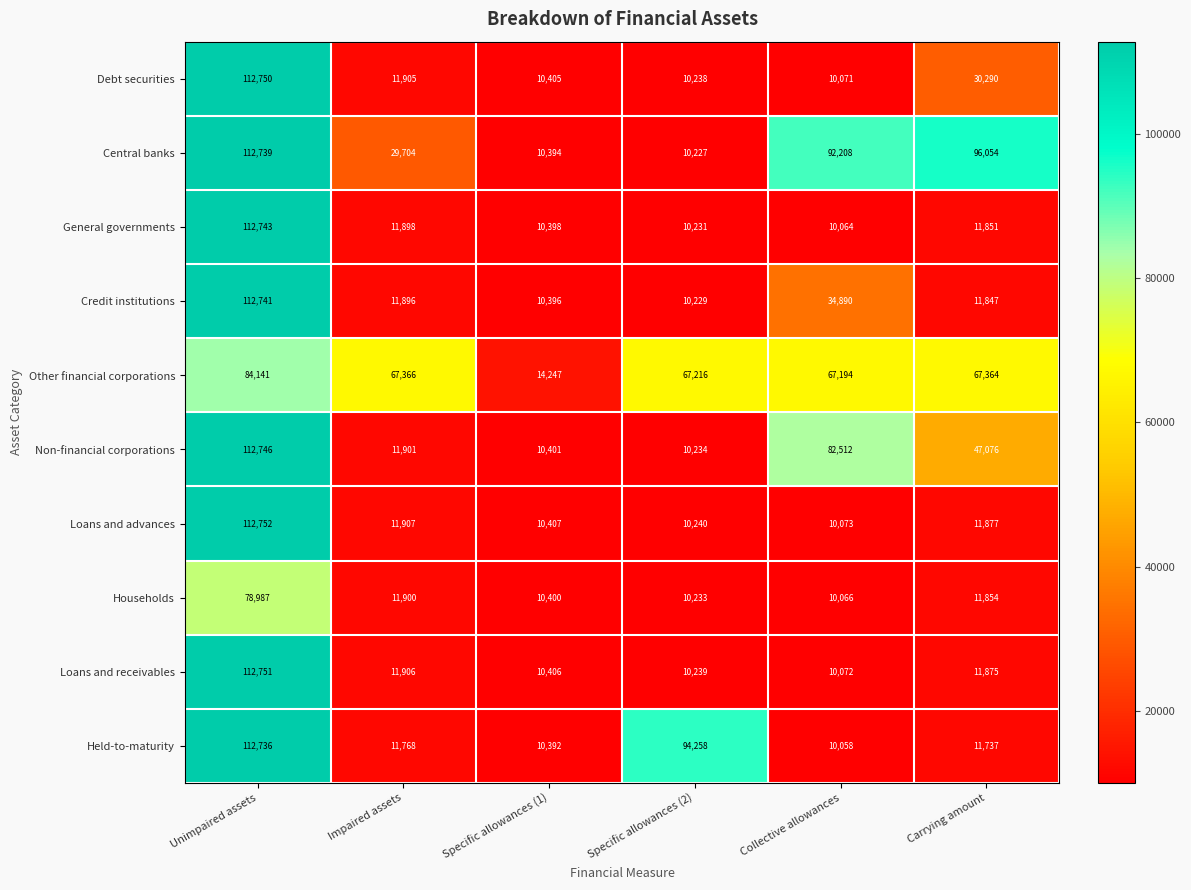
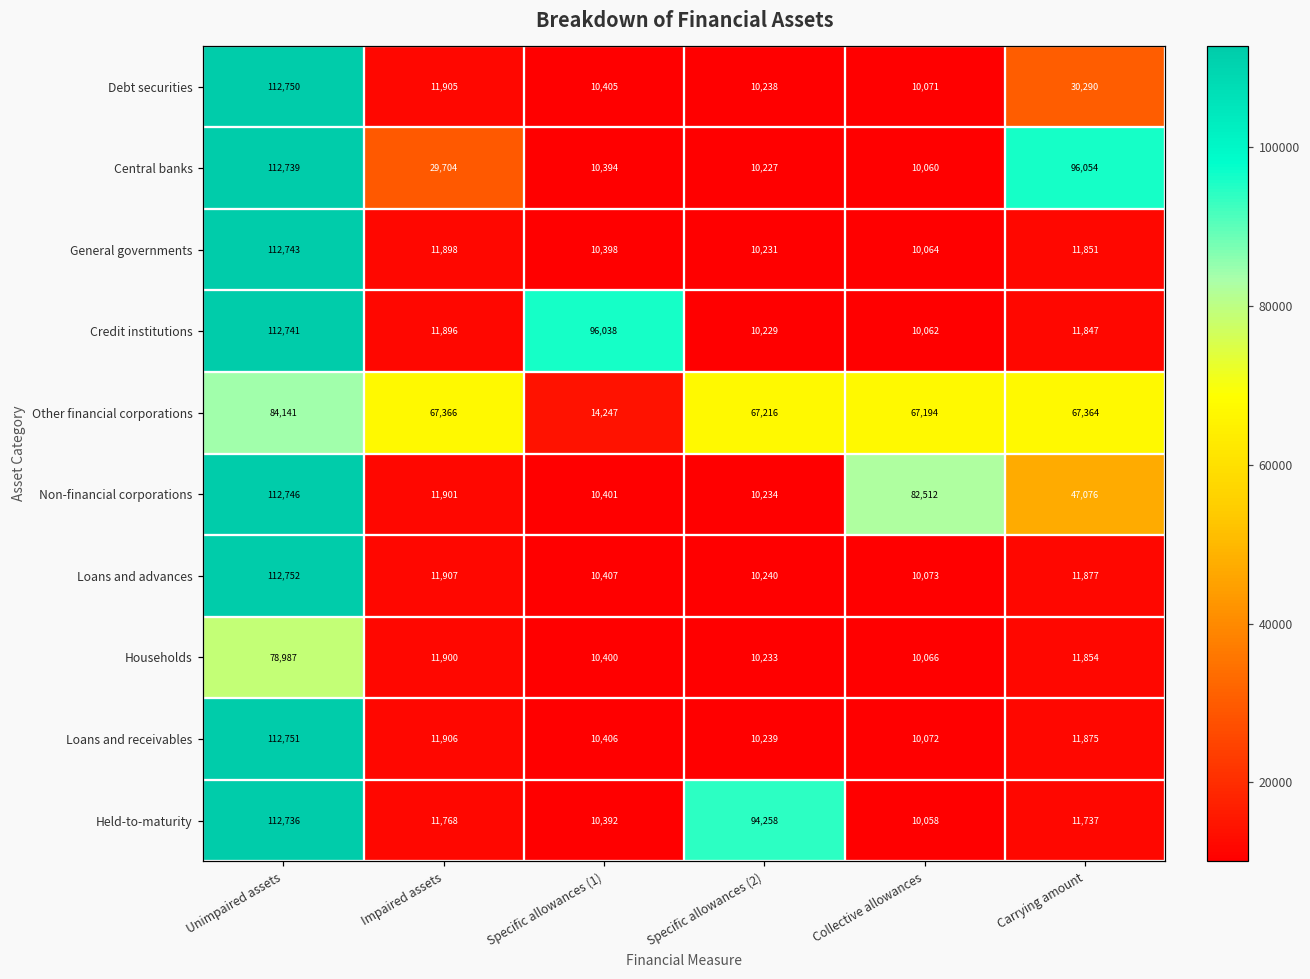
Central banks, Collective allowances: 92,208 -> 10,060
Credit institutions, Specific allowances (1): 10,396 -> 96,038
Credit institutions, Collective allowances: 34,890 -> 10,062
